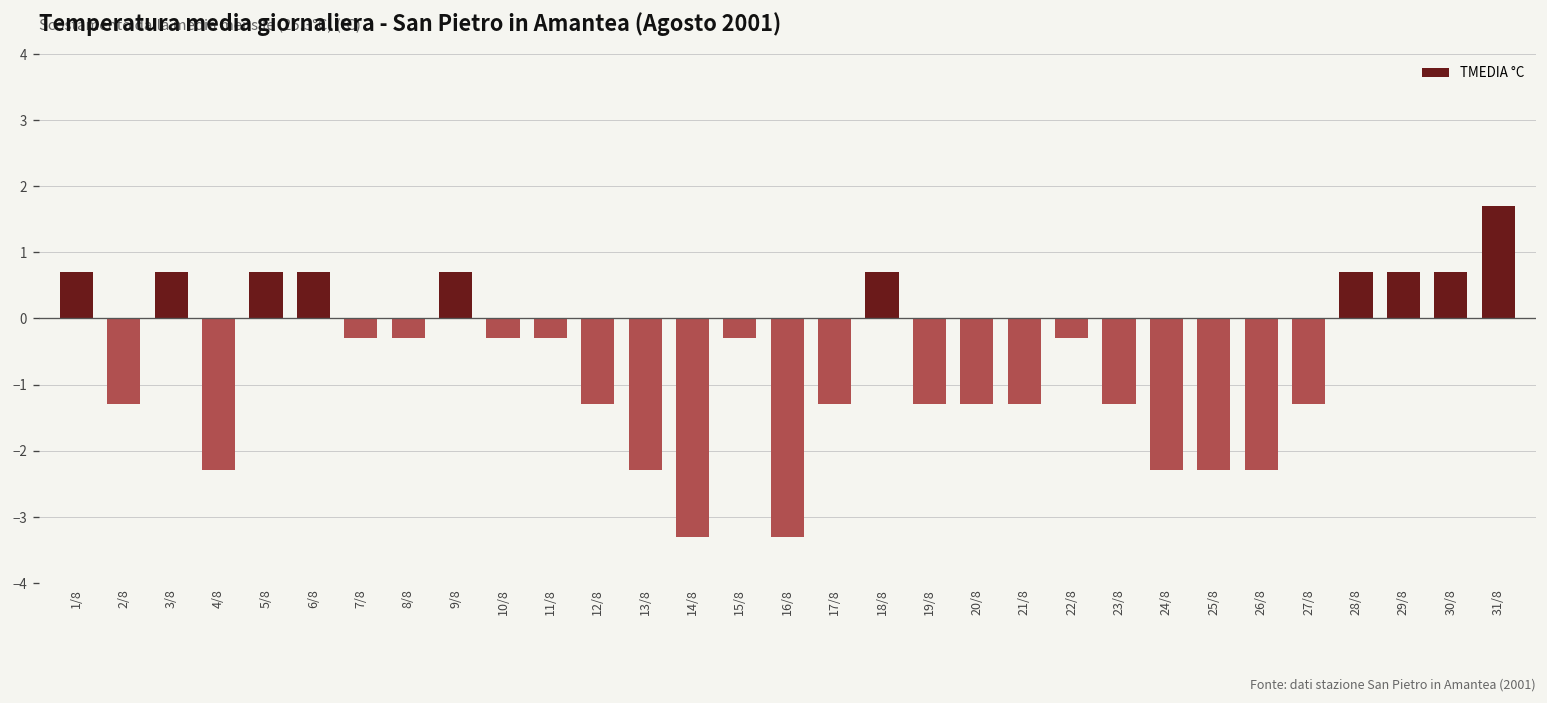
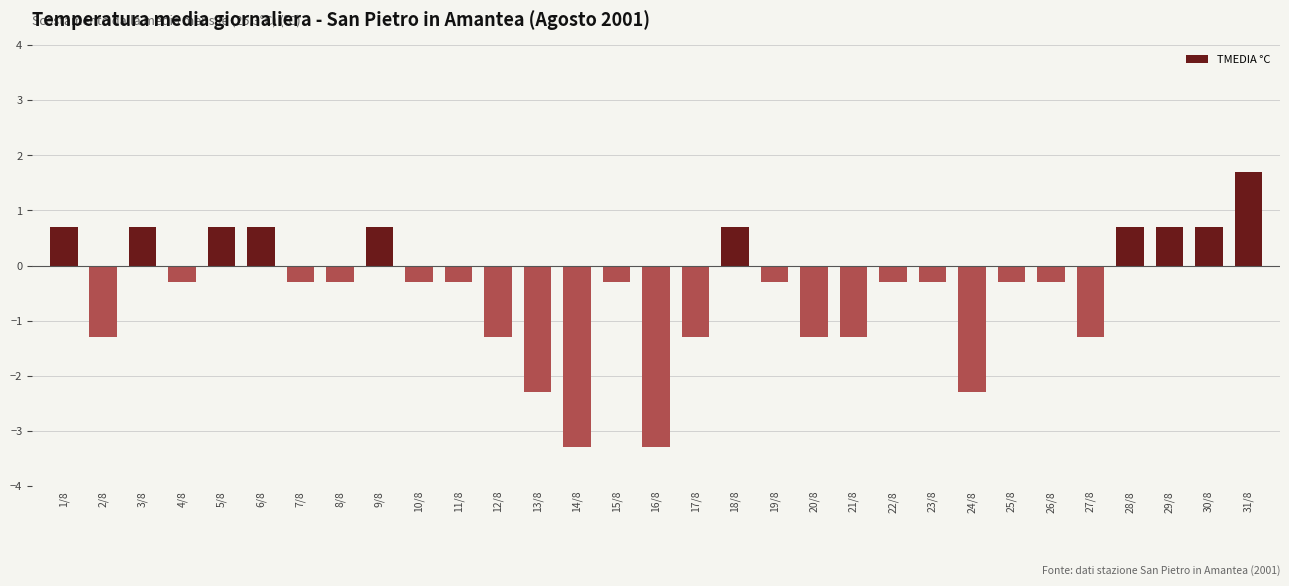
4/8: -2.3 -> -0.3
19/8: -1.3 -> -0.3
23/8: -1.3 -> -0.3
25/8: -2.3 -> -0.3
26/8: -2.3 -> -0.3
